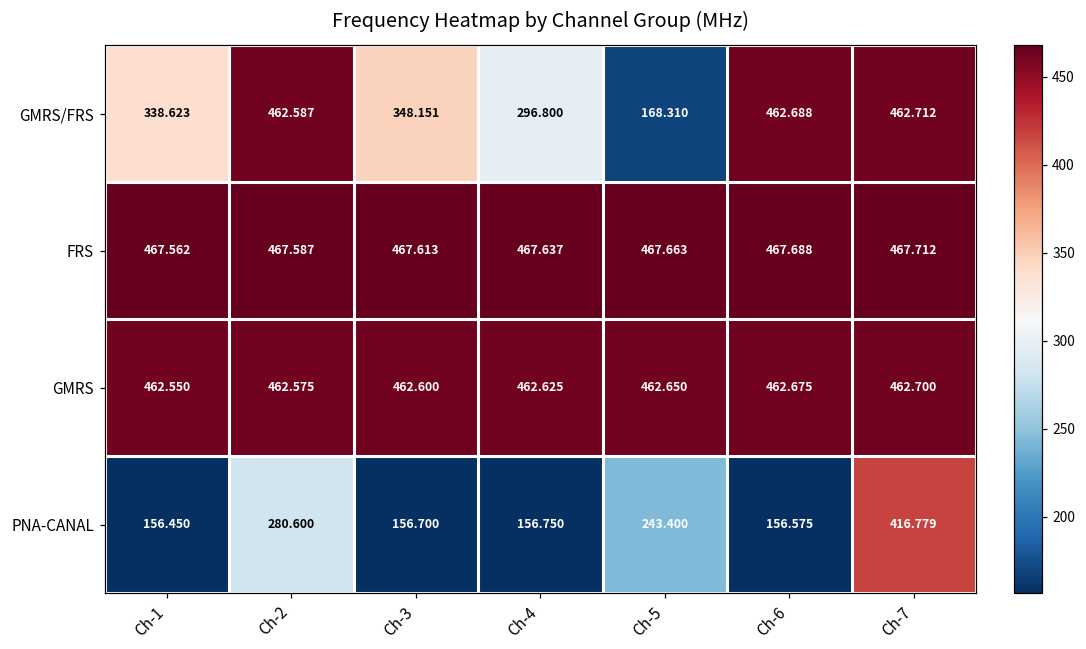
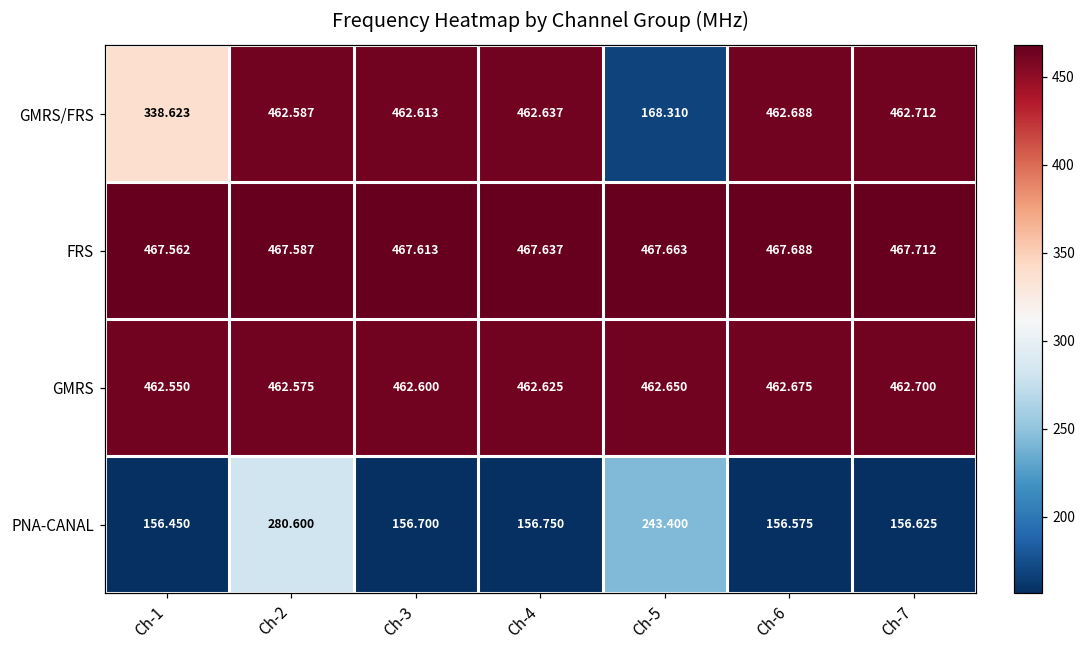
GMRS/FRS, Ch-3: 348.151 -> 462.613
GMRS/FRS, Ch-4: 296.800 -> 462.637
PNA-CANAL, Ch-7: 416.779 -> 156.625
